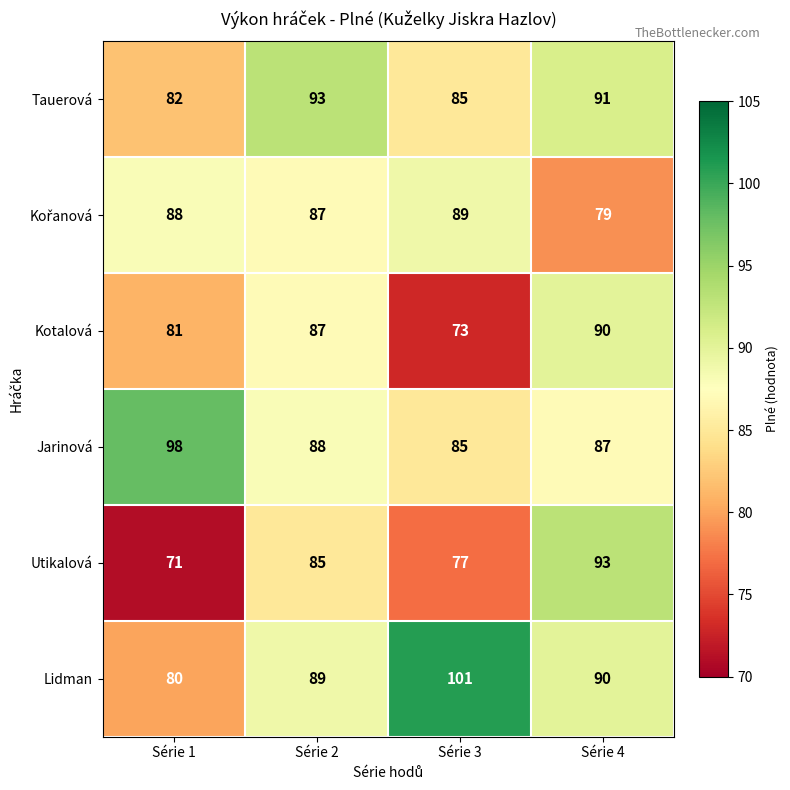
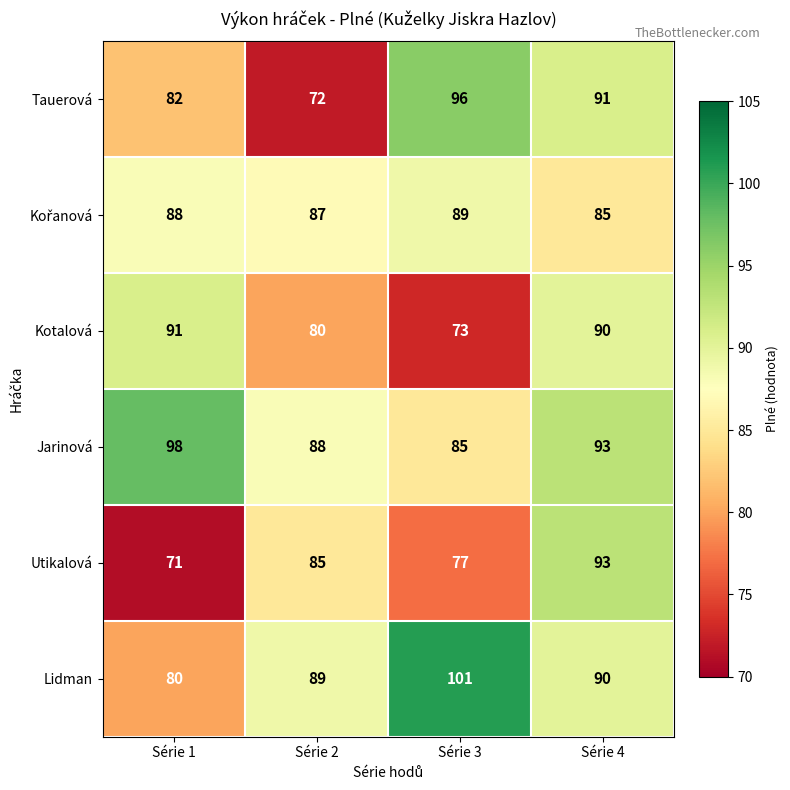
Tauerová, Série 2: 93 -> 72
Tauerová, Série 3: 85 -> 96
Kořanová, Série 4: 79 -> 85
Kotalová, Série 1: 81 -> 91
Kotalová, Série 2: 87 -> 80
Jarinová, Série 4: 87 -> 93
